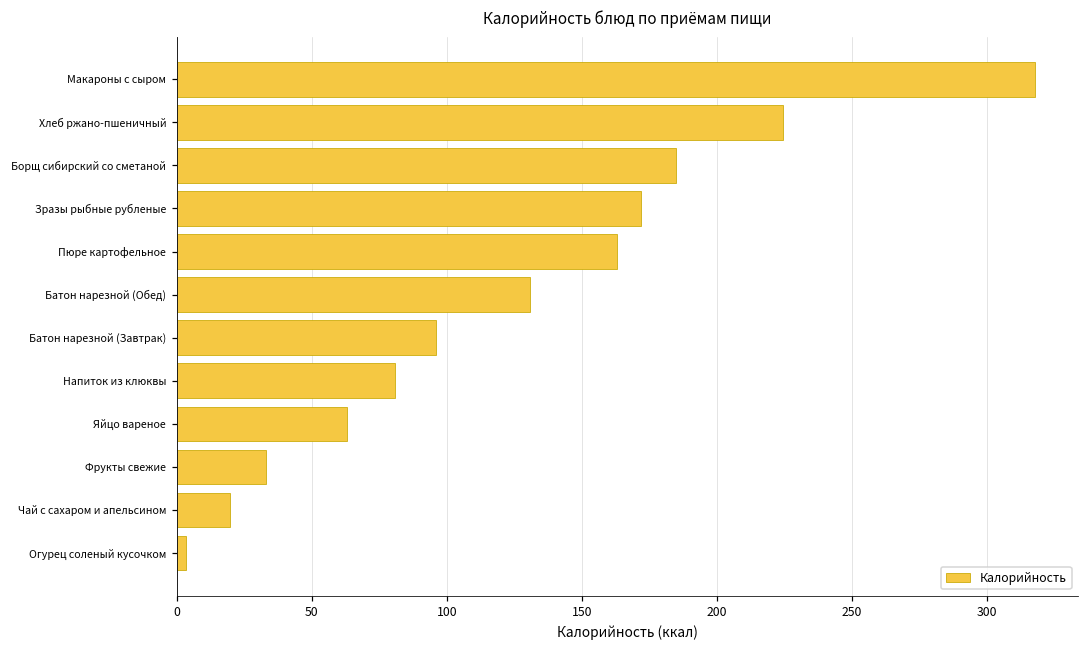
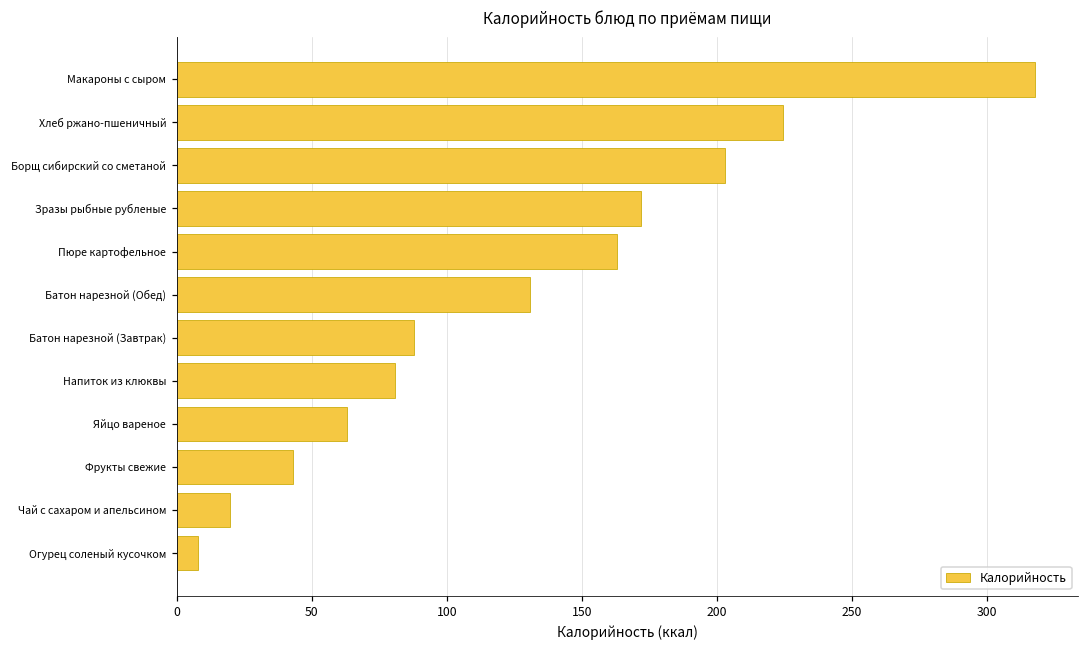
Борщ сибирский со сметаной: 185 -> 203
Батон нарезной (Завтрак): 96 -> 88
Фрукты свежие: 33 -> 43
Огурец соленый кусочком: 4 -> 8
